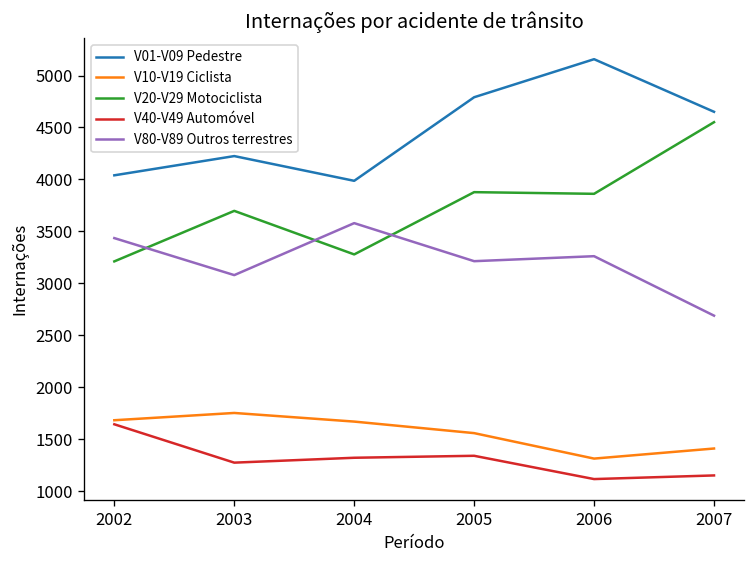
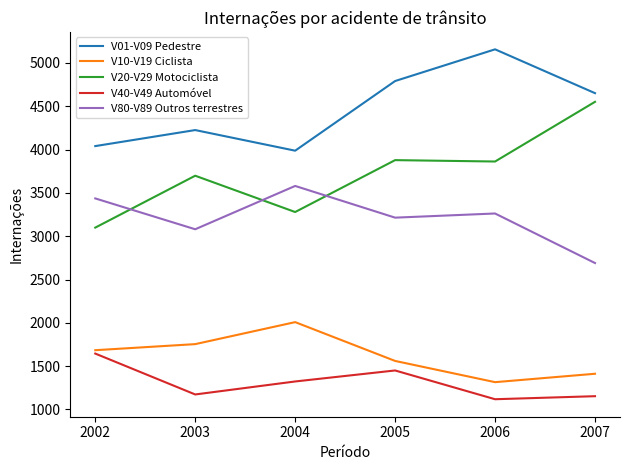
V20-V29 Motociclista, 2002: 3200 -> 3100
V40-V49 Automóvel, 2003: 1300 -> 1200
V10-V19 Ciclista, 2004: 1700 -> 2000
V40-V49 Automóvel, 2005: 1300 -> 1500
